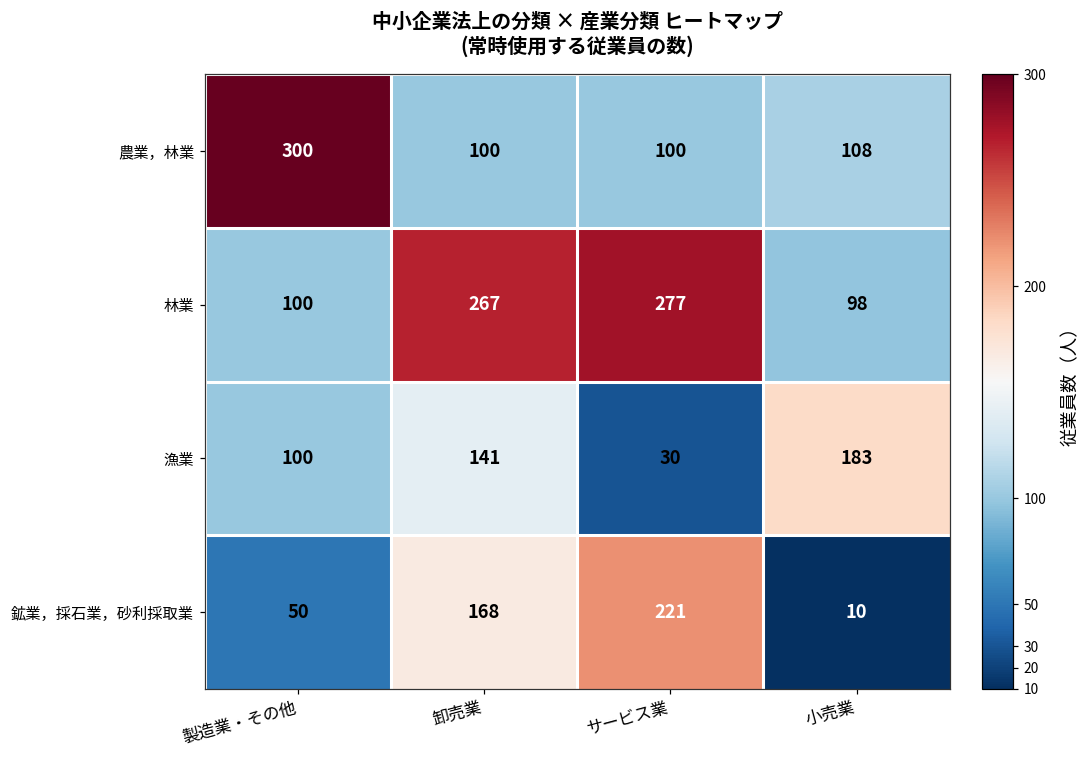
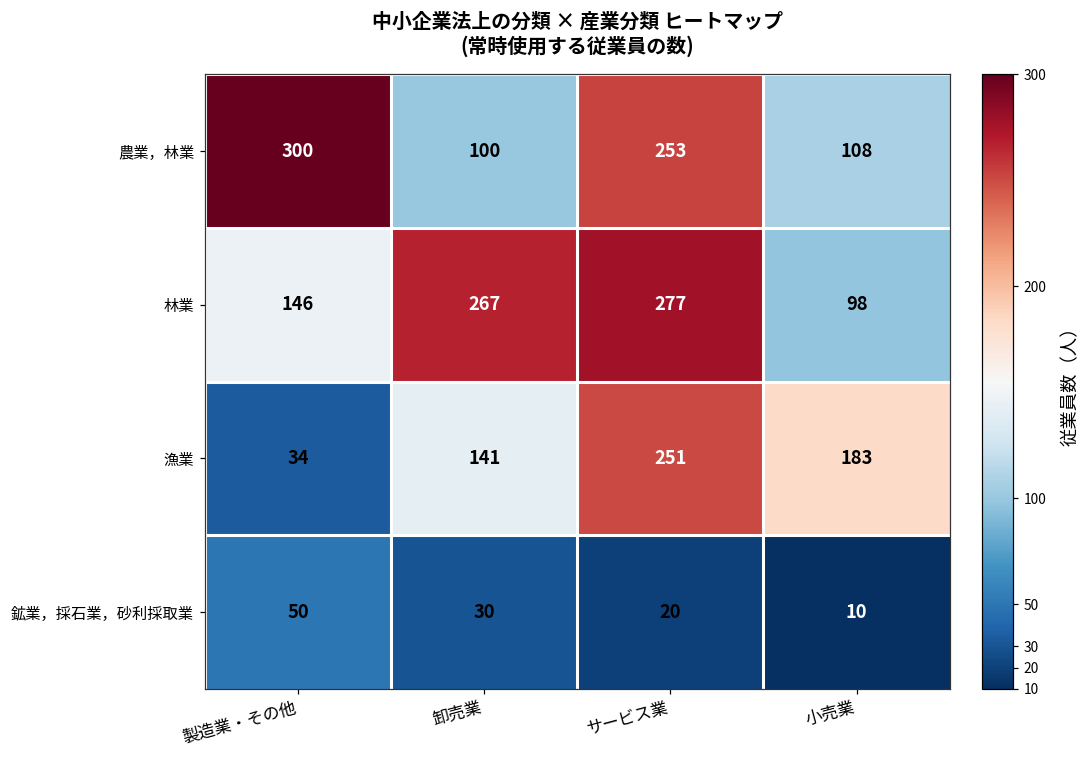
農業，林業, サービス業: 100 -> 253
林業, 製造業・その他: 100 -> 146
漁業, 製造業・その他: 100 -> 34
漁業, サービス業: 30 -> 251
鉱業，採石業，砂利採取業, 卸売業: 168 -> 30
鉱業，採石業，砂利採取業, サービス業: 221 -> 20
